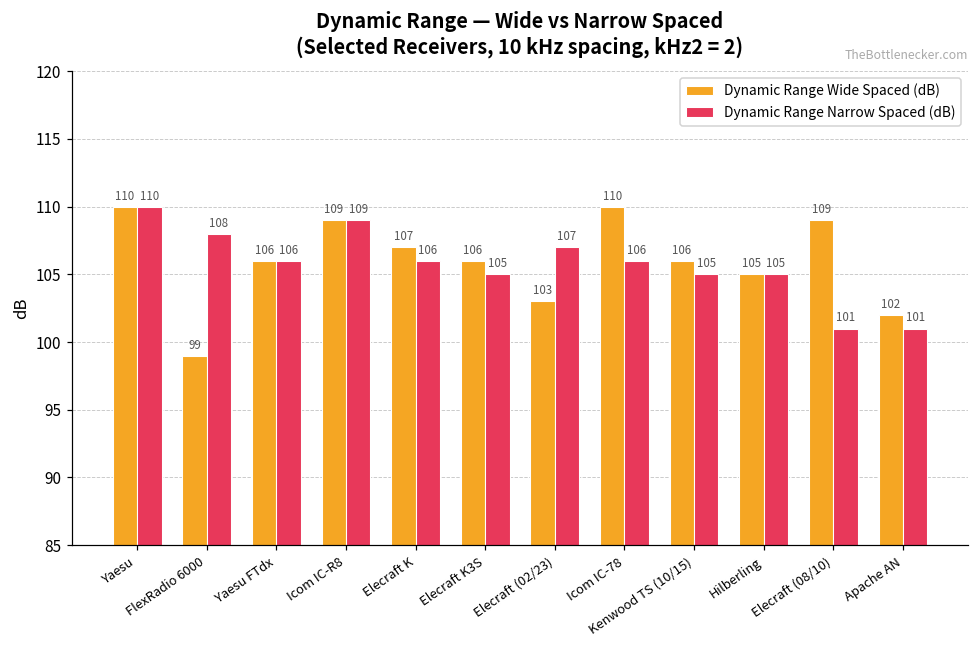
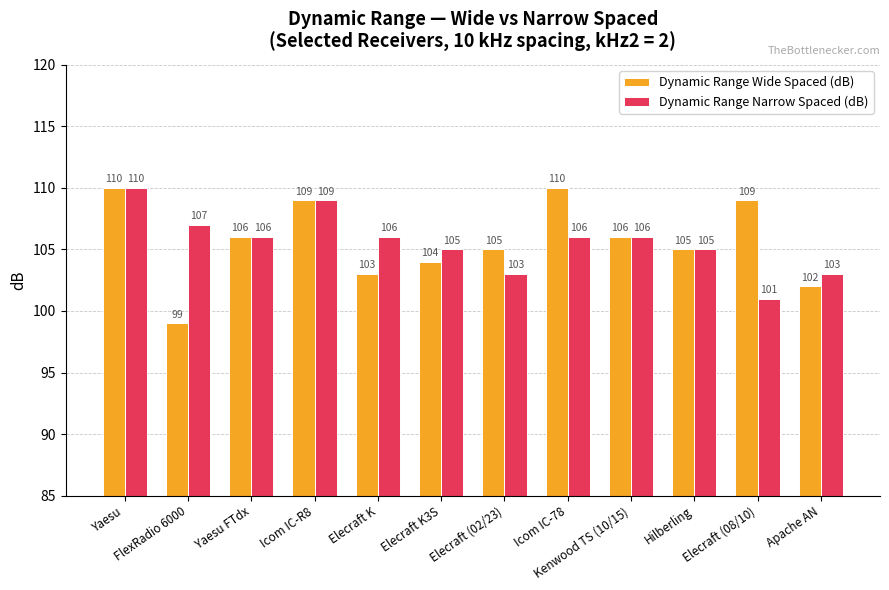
Dynamic Range Narrow Spaced (dB), FlexRadio 6000: 108 -> 107
Dynamic Range Wide Spaced (dB), Elecraft K: 107 -> 103
Dynamic Range Wide Spaced (dB), Elecraft K3S: 106 -> 104
Dynamic Range Wide Spaced (dB), Elecraft (02/23): 103 -> 105
Dynamic Range Narrow Spaced (dB), Elecraft (02/23): 107 -> 103
Dynamic Range Narrow Spaced (dB), Kenwood TS (10/15): 105 -> 106
Dynamic Range Narrow Spaced (dB), Apache AN: 101 -> 103
